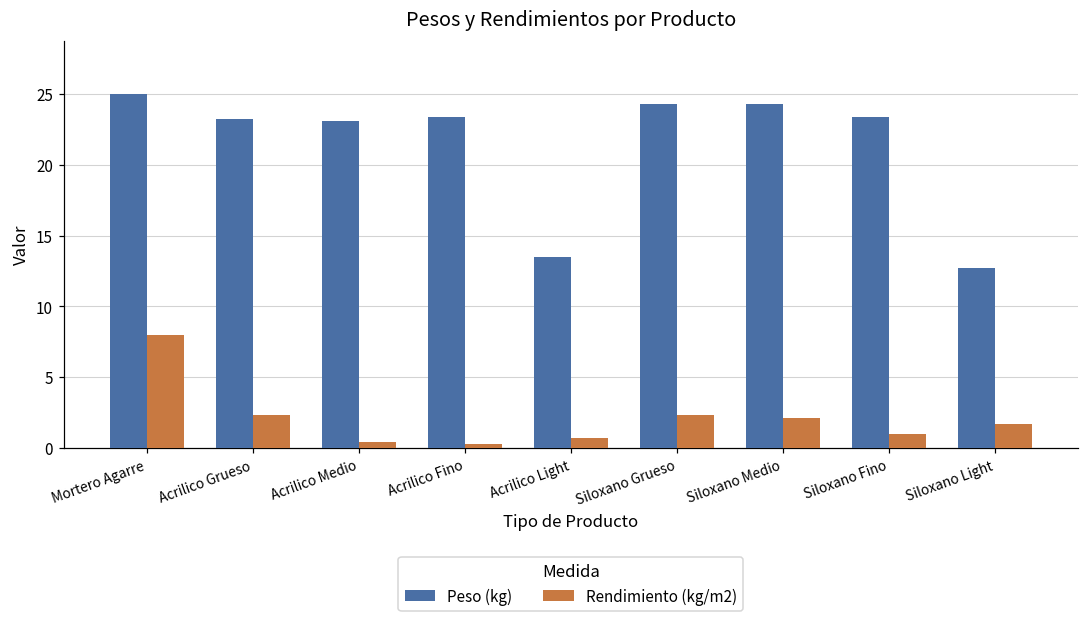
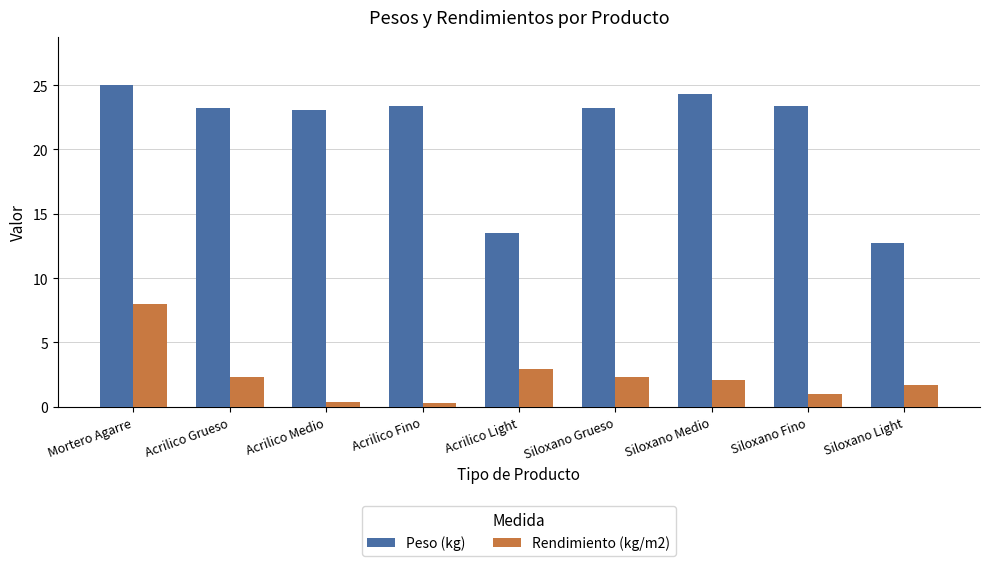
Rendimiento (kg/m2), Acrilico Light: 0.7 -> 2.9
Peso (kg), Siloxano Grueso: 24.3 -> 23.3
